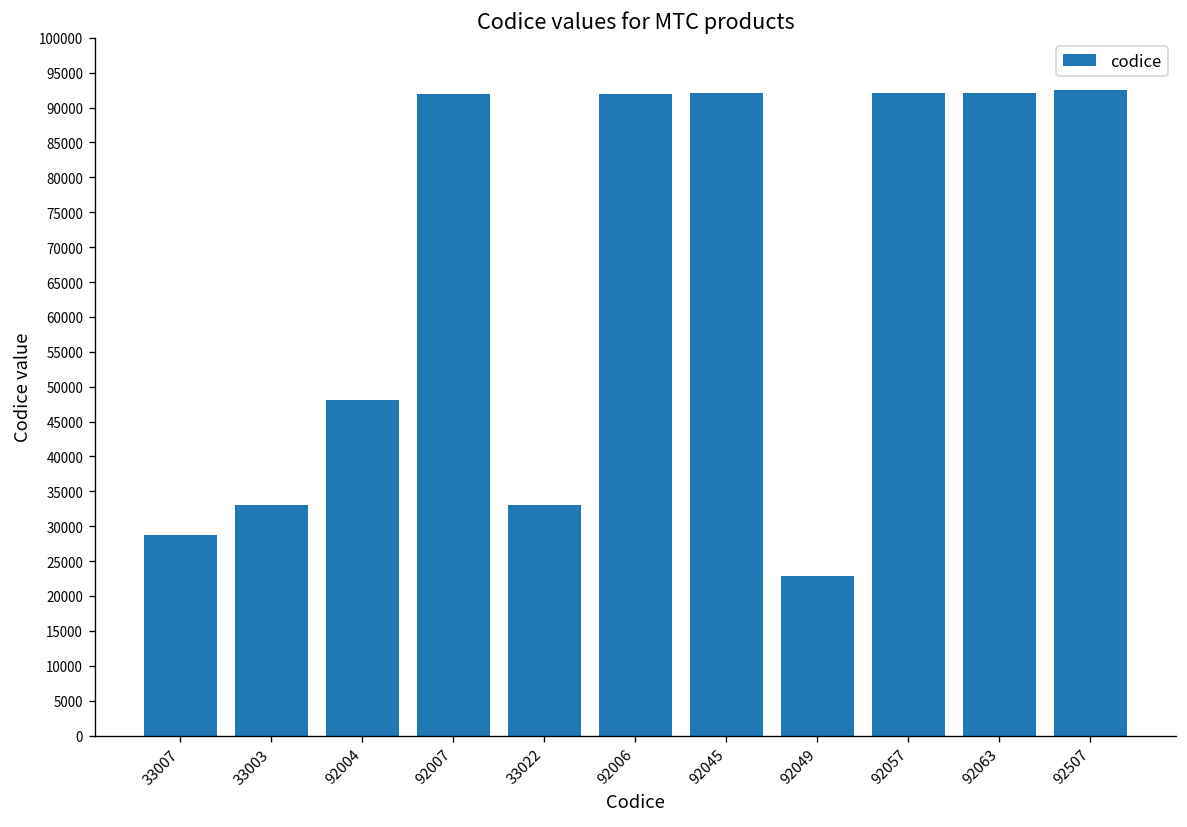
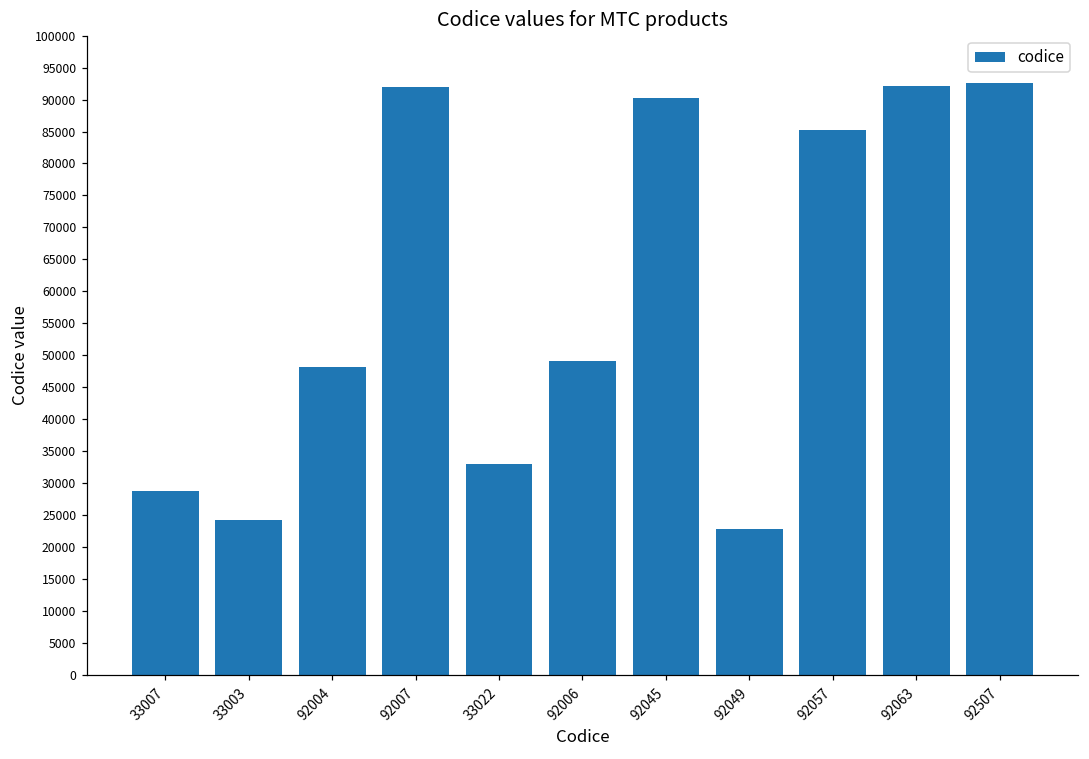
33003: 33000 -> 24000
92006: 92000 -> 49000
92045: 92000 -> 90000
92057: 92000 -> 85000
